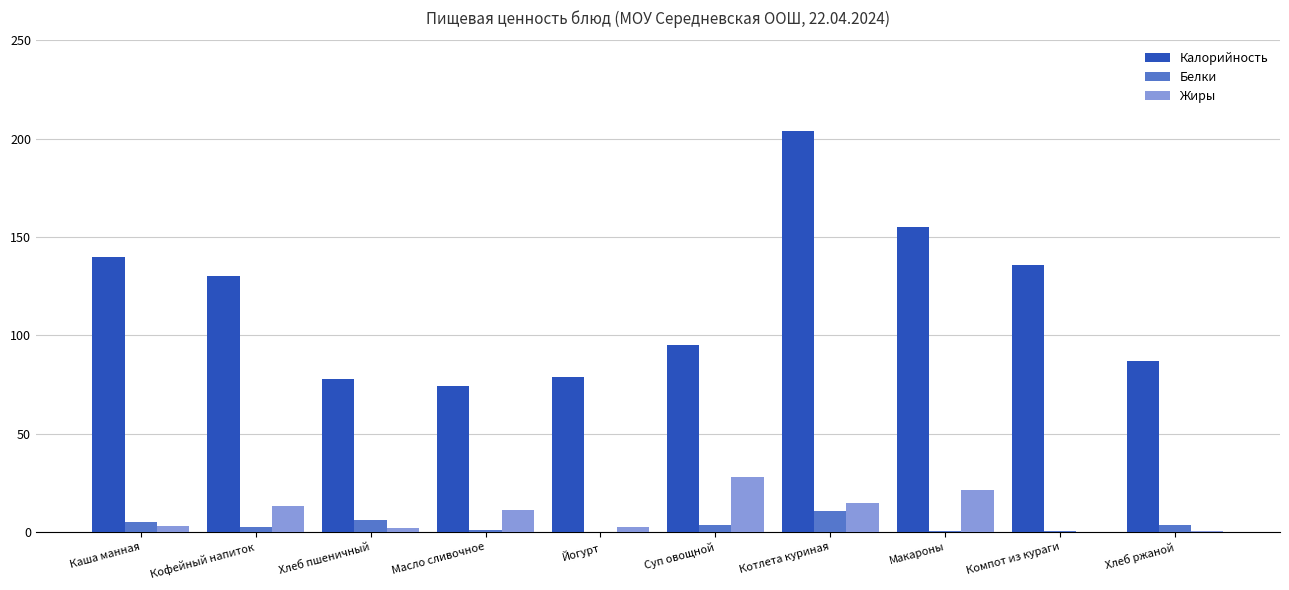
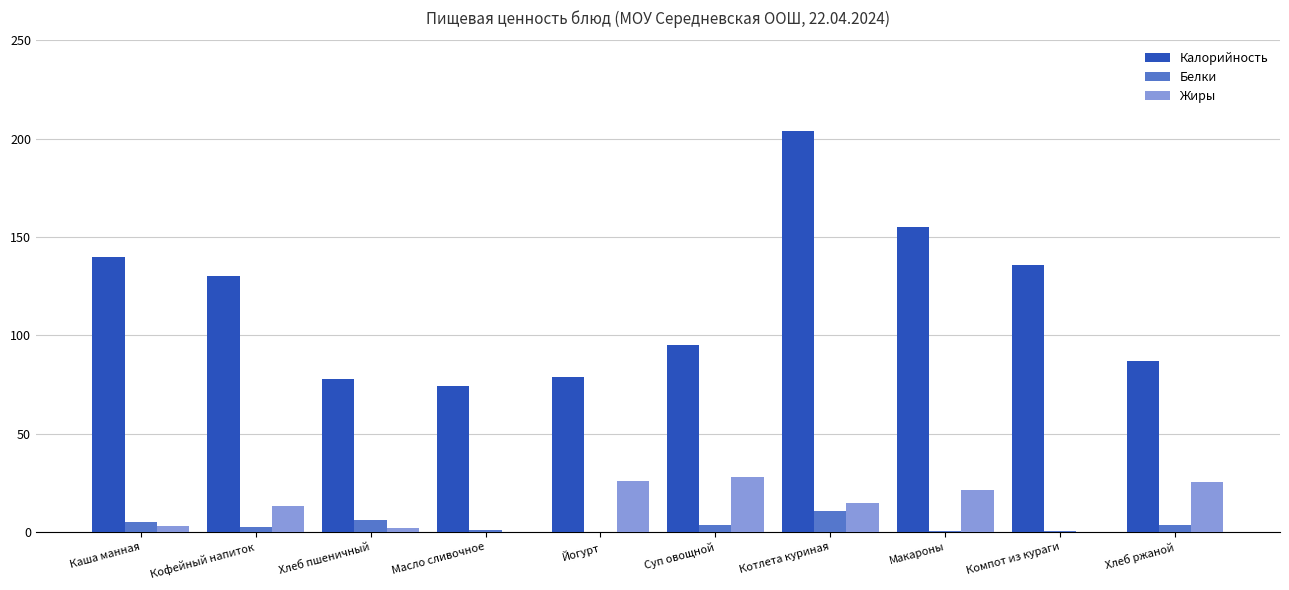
Жиры, Масло сливочное: 11 -> 0
Жиры, Йогурт: 3 -> 26
Жиры, Хлеб ржаной: 1 -> 25
